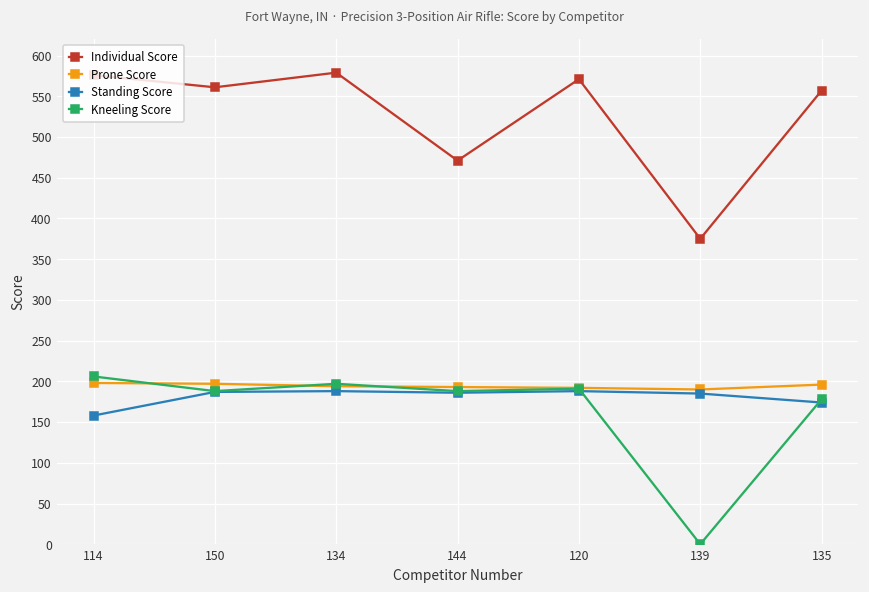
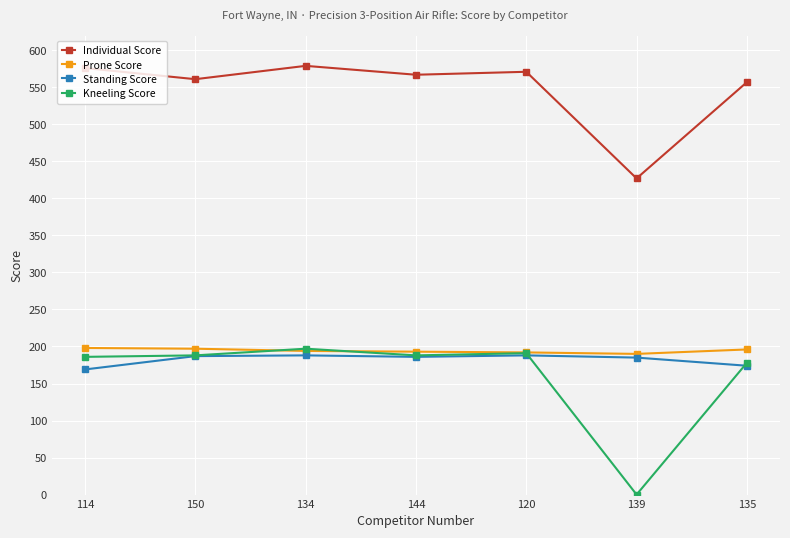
Standing Score, 114: 160 -> 170
Kneeling Score, 114: 210 -> 190
Individual Score, 144: 470 -> 570
Individual Score, 139: 380 -> 430
